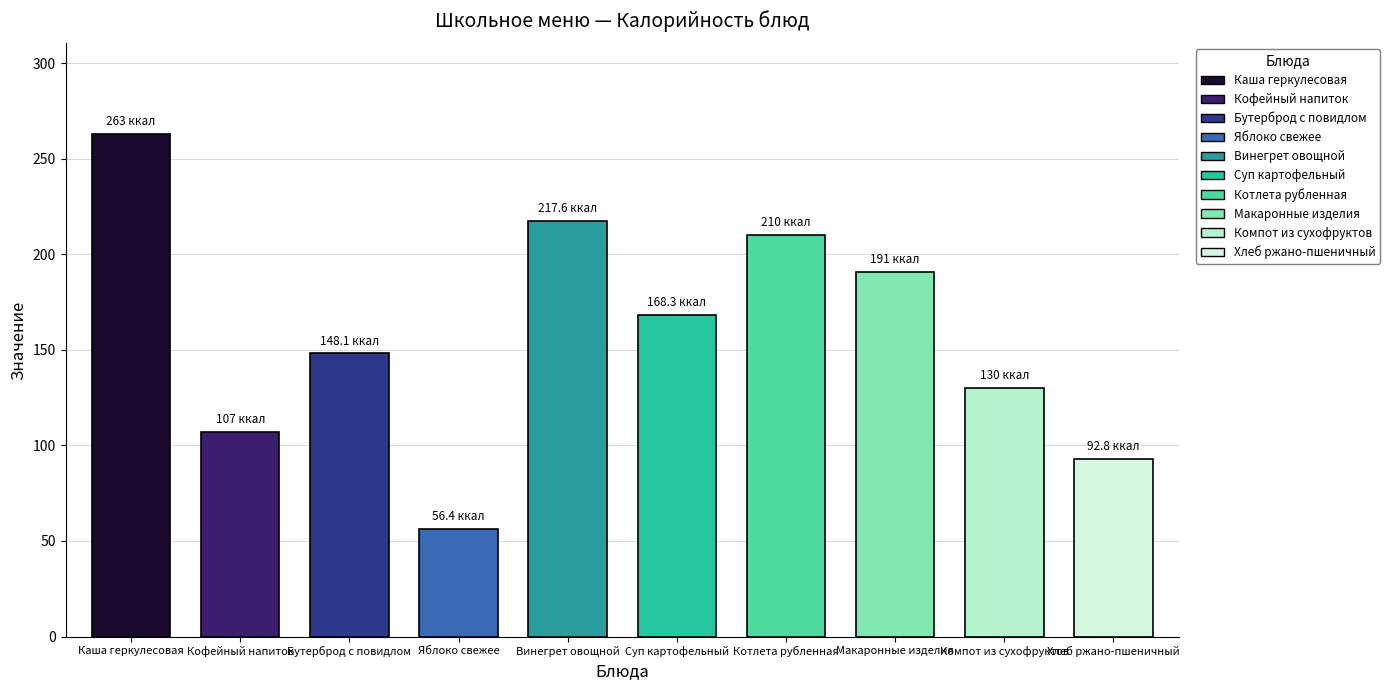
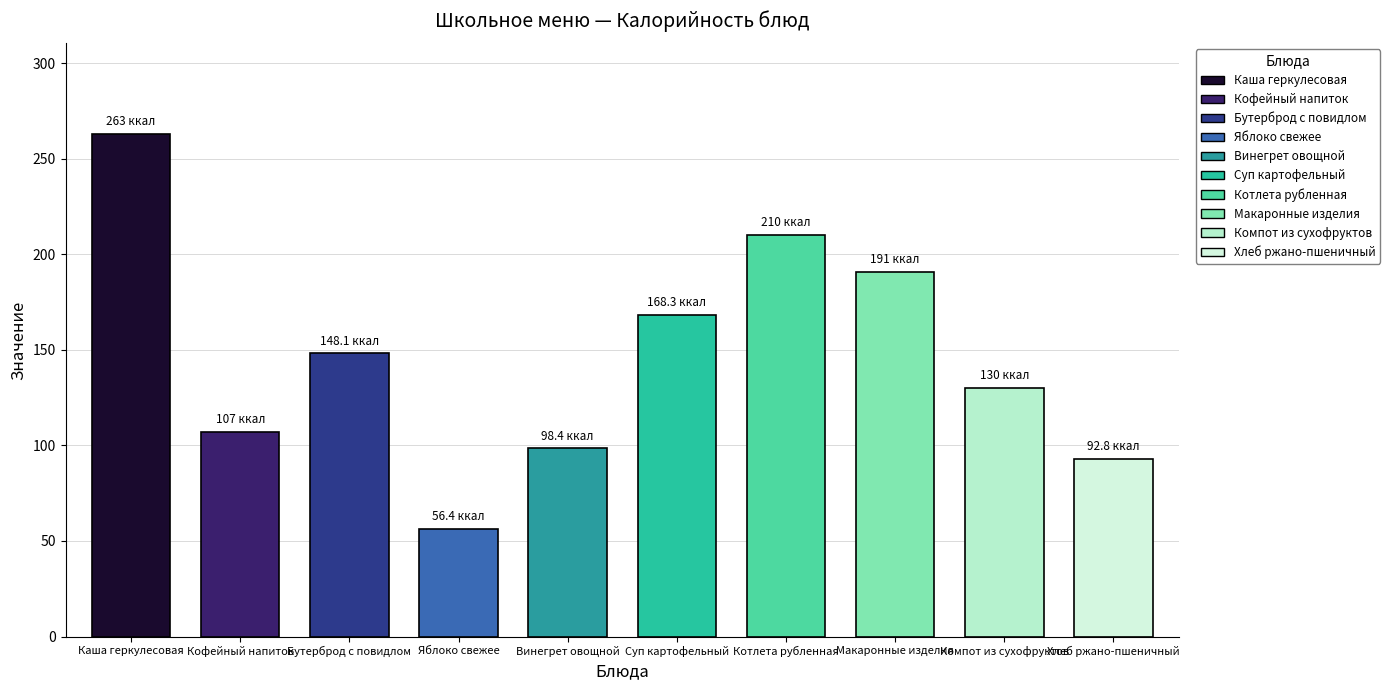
Винегрет овощной: 217.6 -> 98.4
